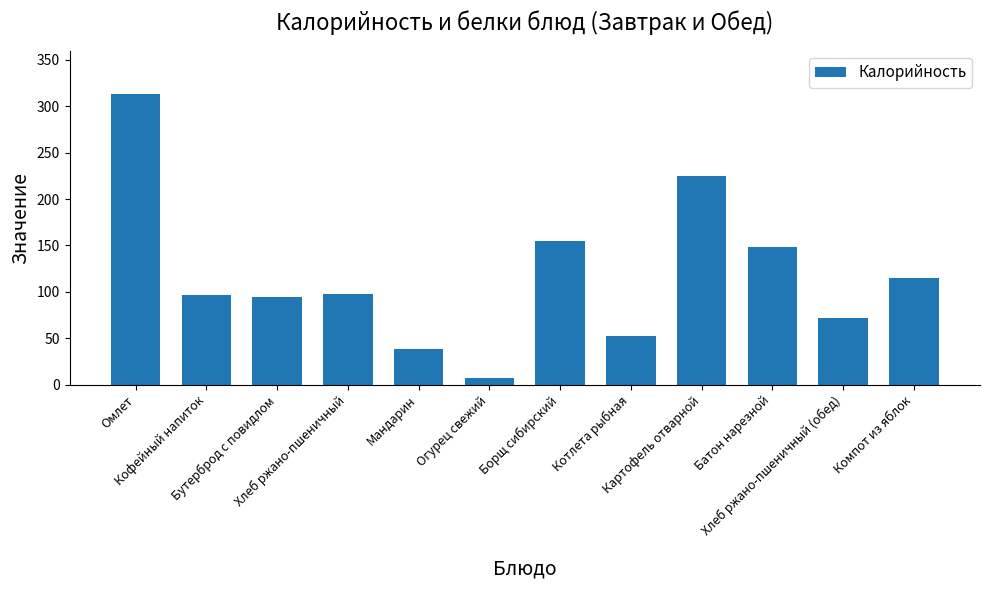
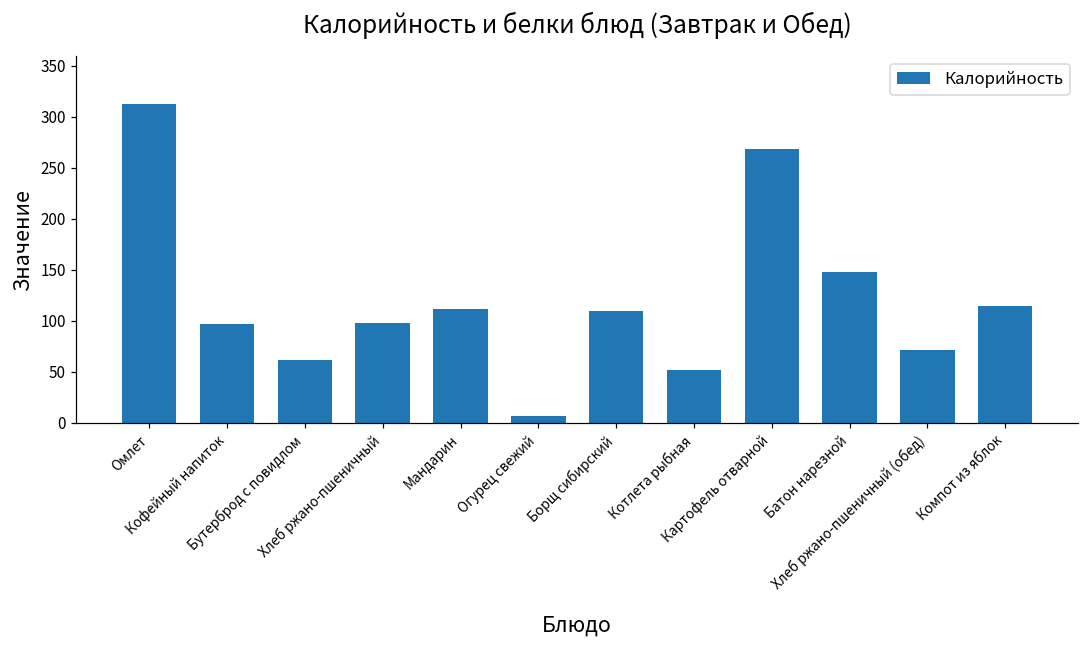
Бутерброд с повидлом: 90 -> 60
Мандарин: 40 -> 110
Борщ сибирский: 160 -> 110
Картофель отварной: 230 -> 270
